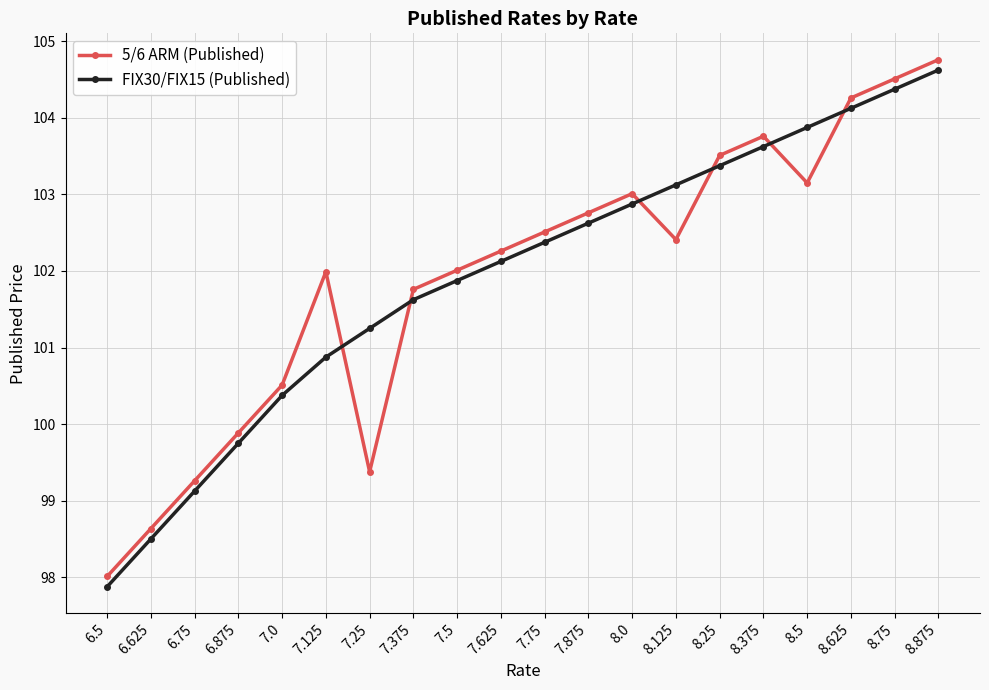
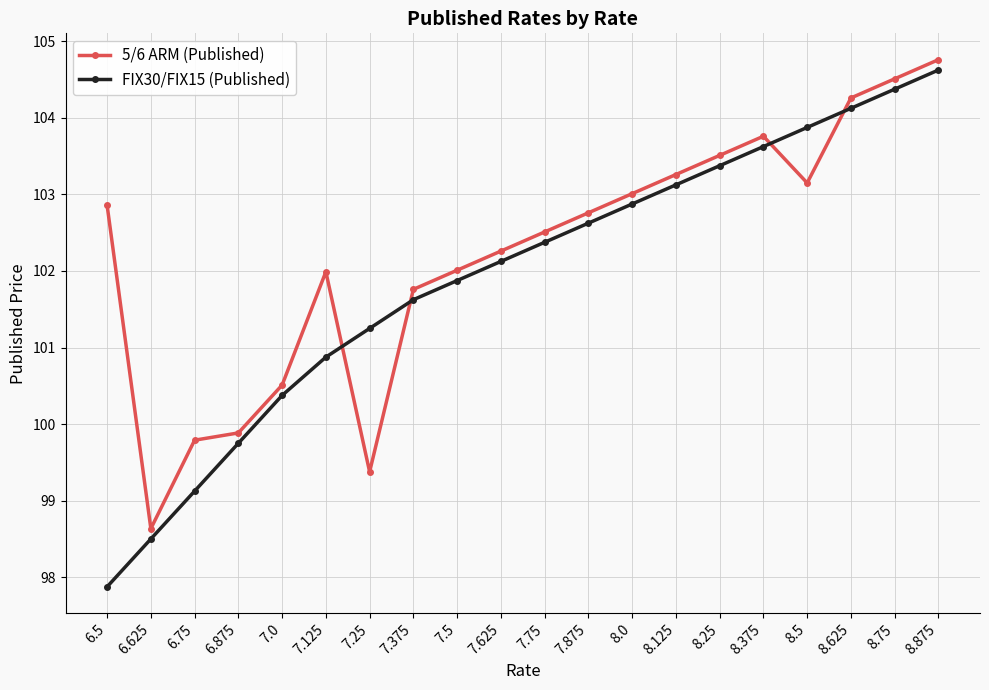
5/6 ARM (Published), 6.5: 98.0 -> 102.9
5/6 ARM (Published), 6.75: 99.3 -> 99.8
5/6 ARM (Published), 8.125: 102.4 -> 103.3
